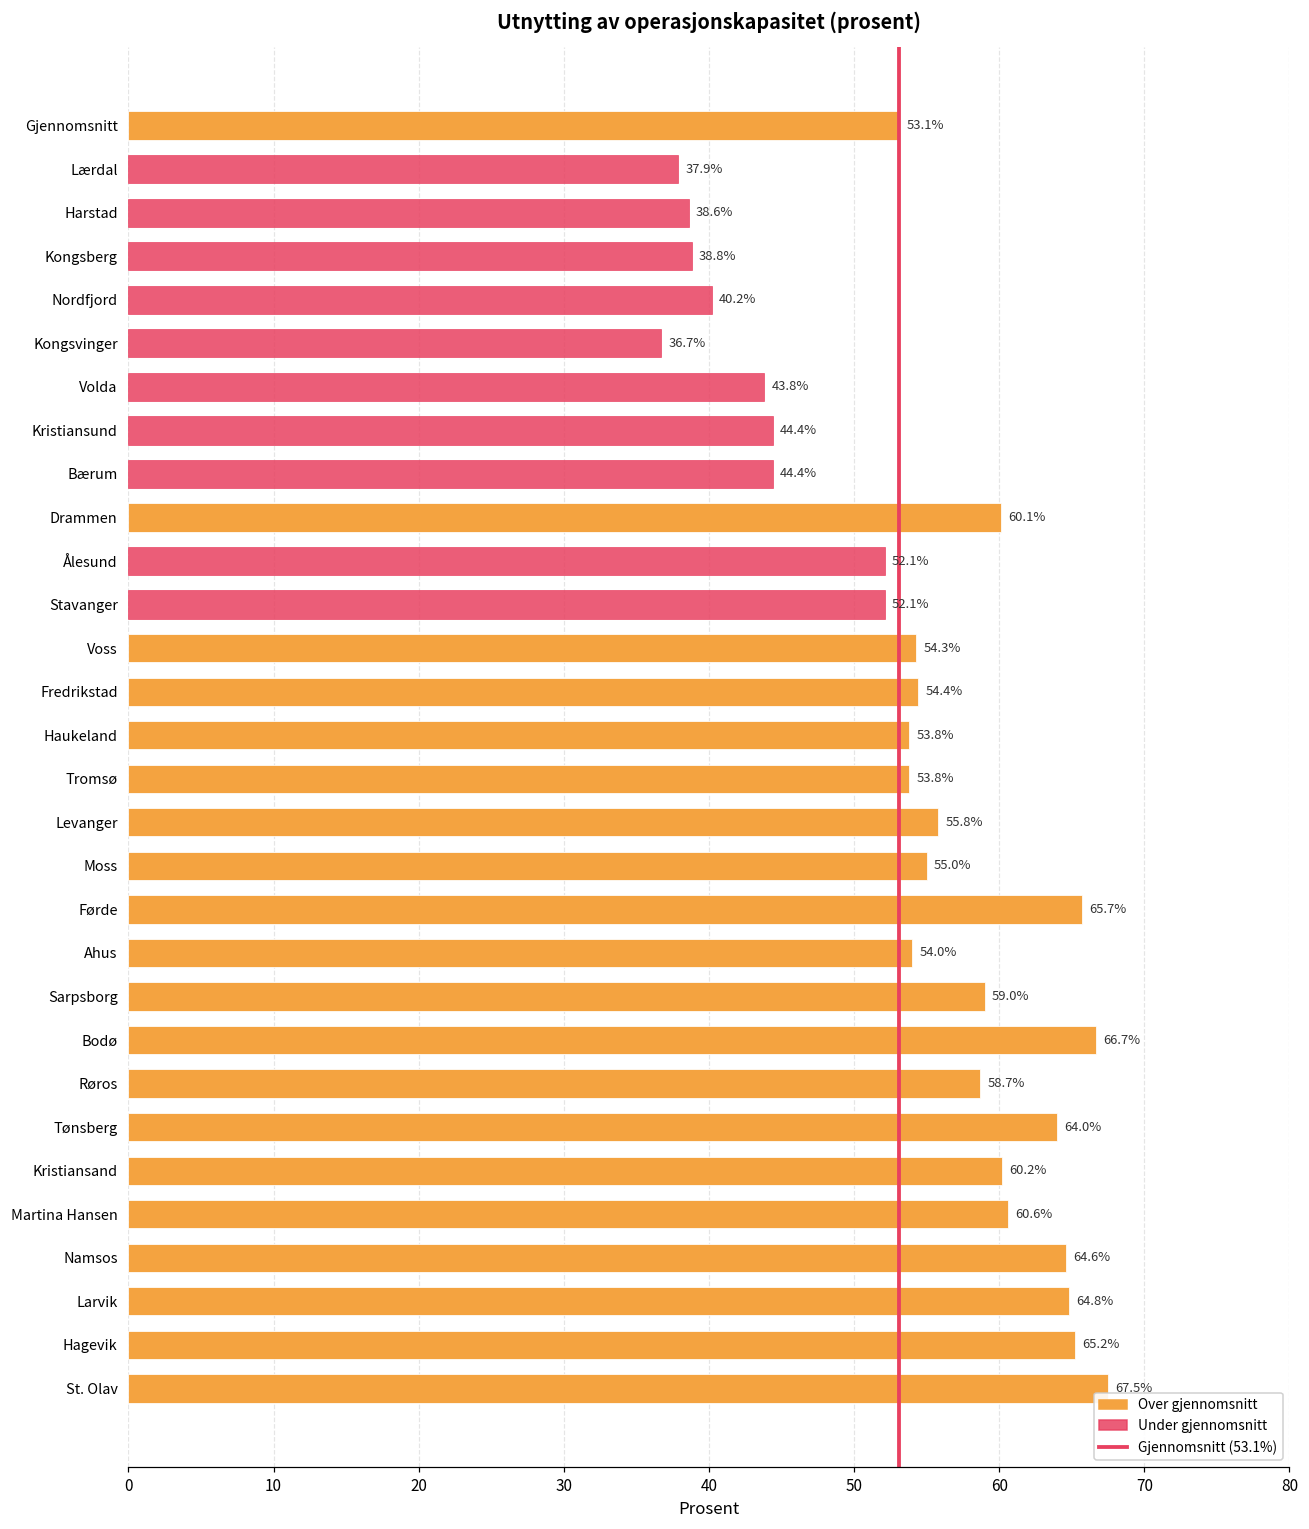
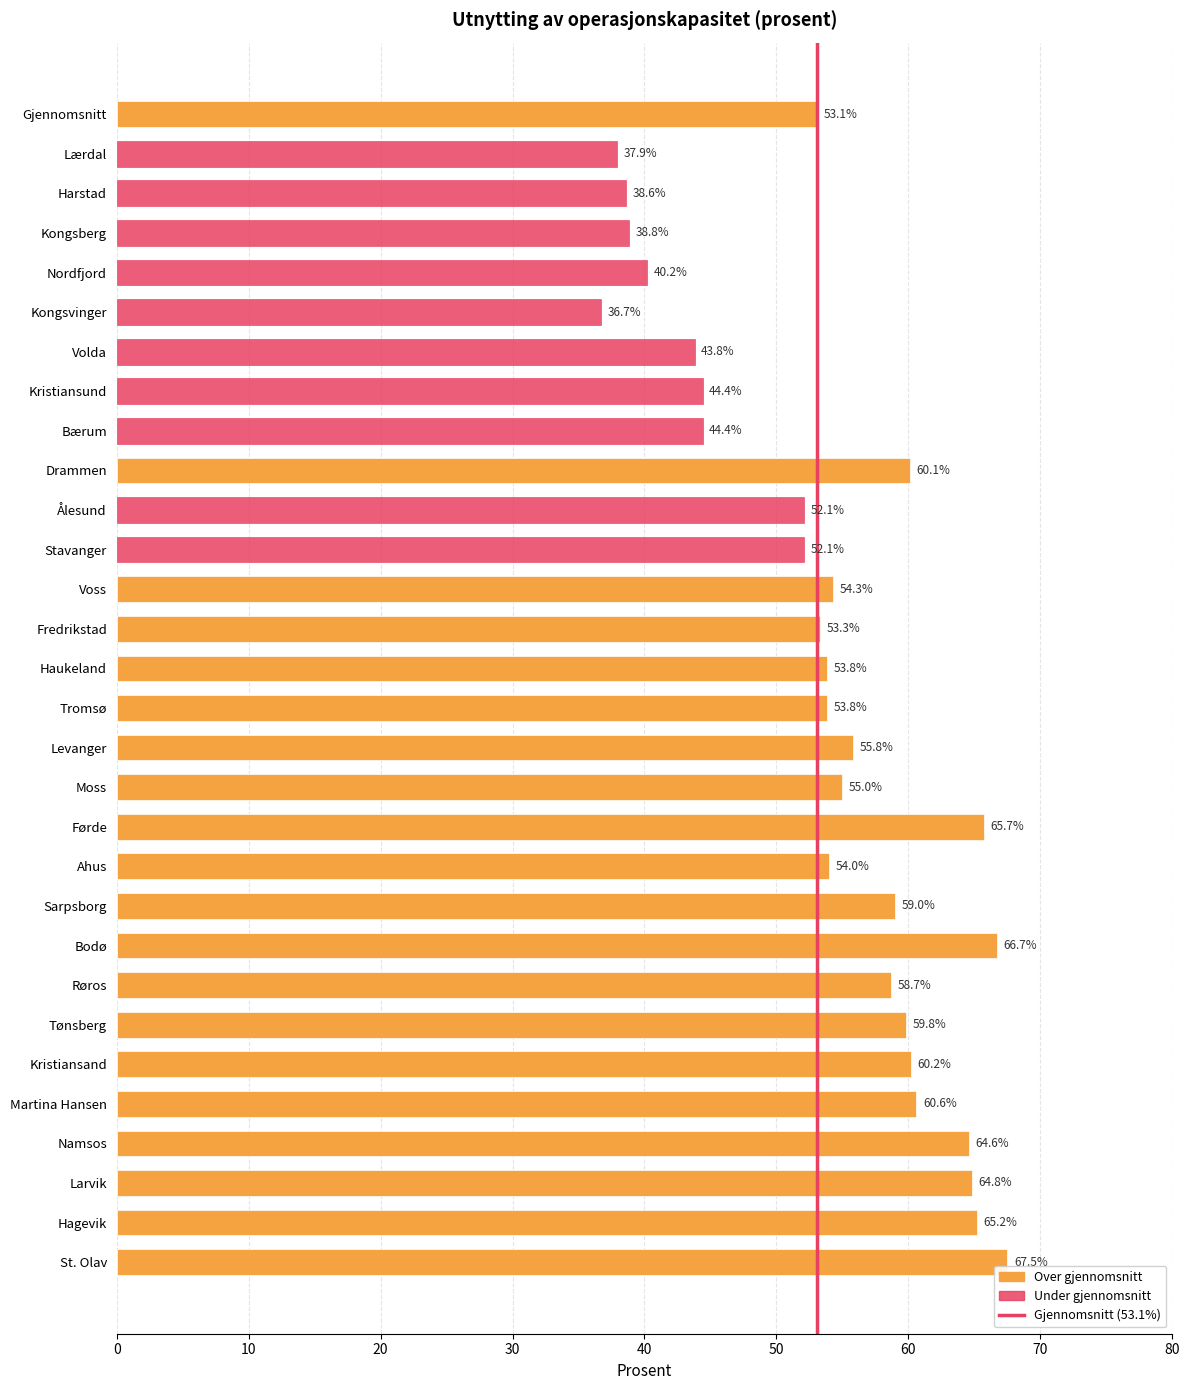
Fredrikstad: 54.4% -> 53.3%
Tønsberg: 64.0% -> 59.8%
